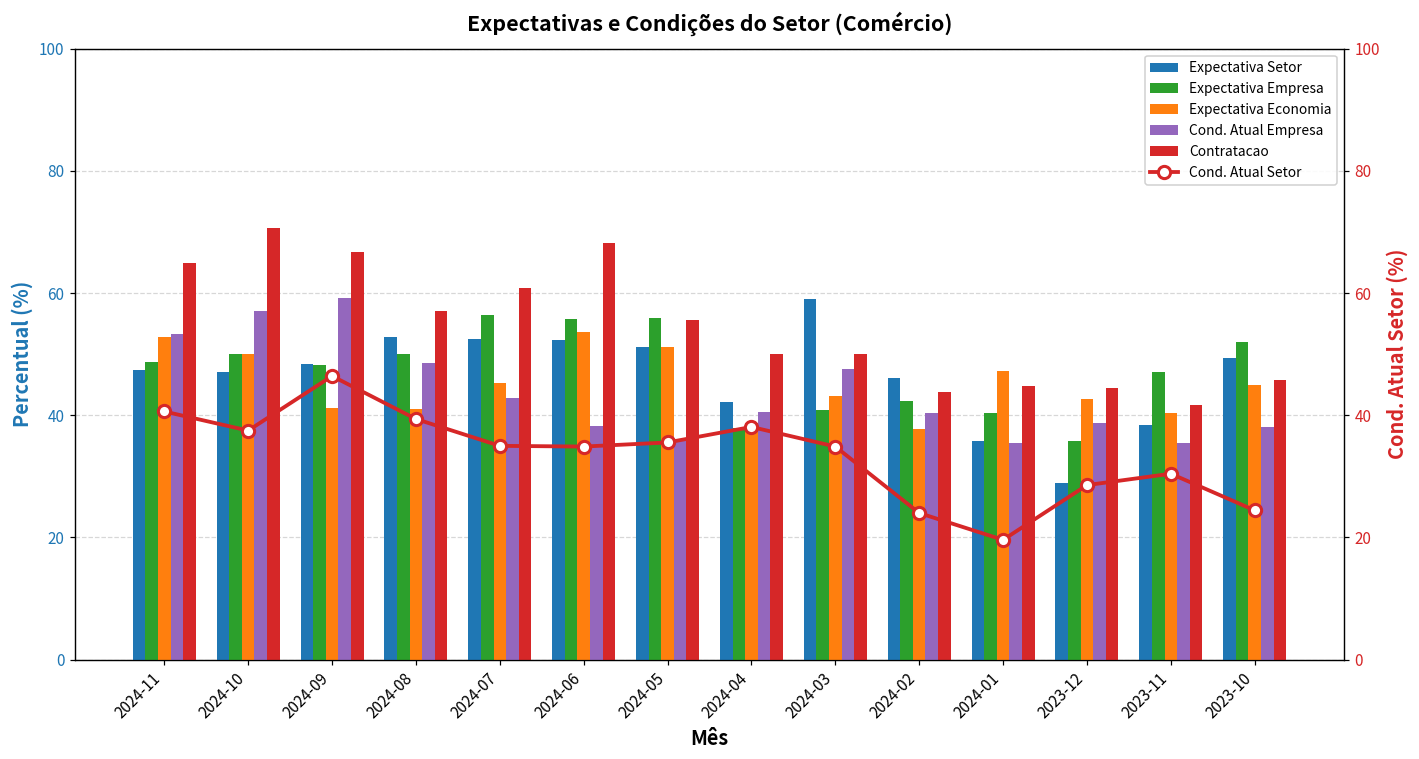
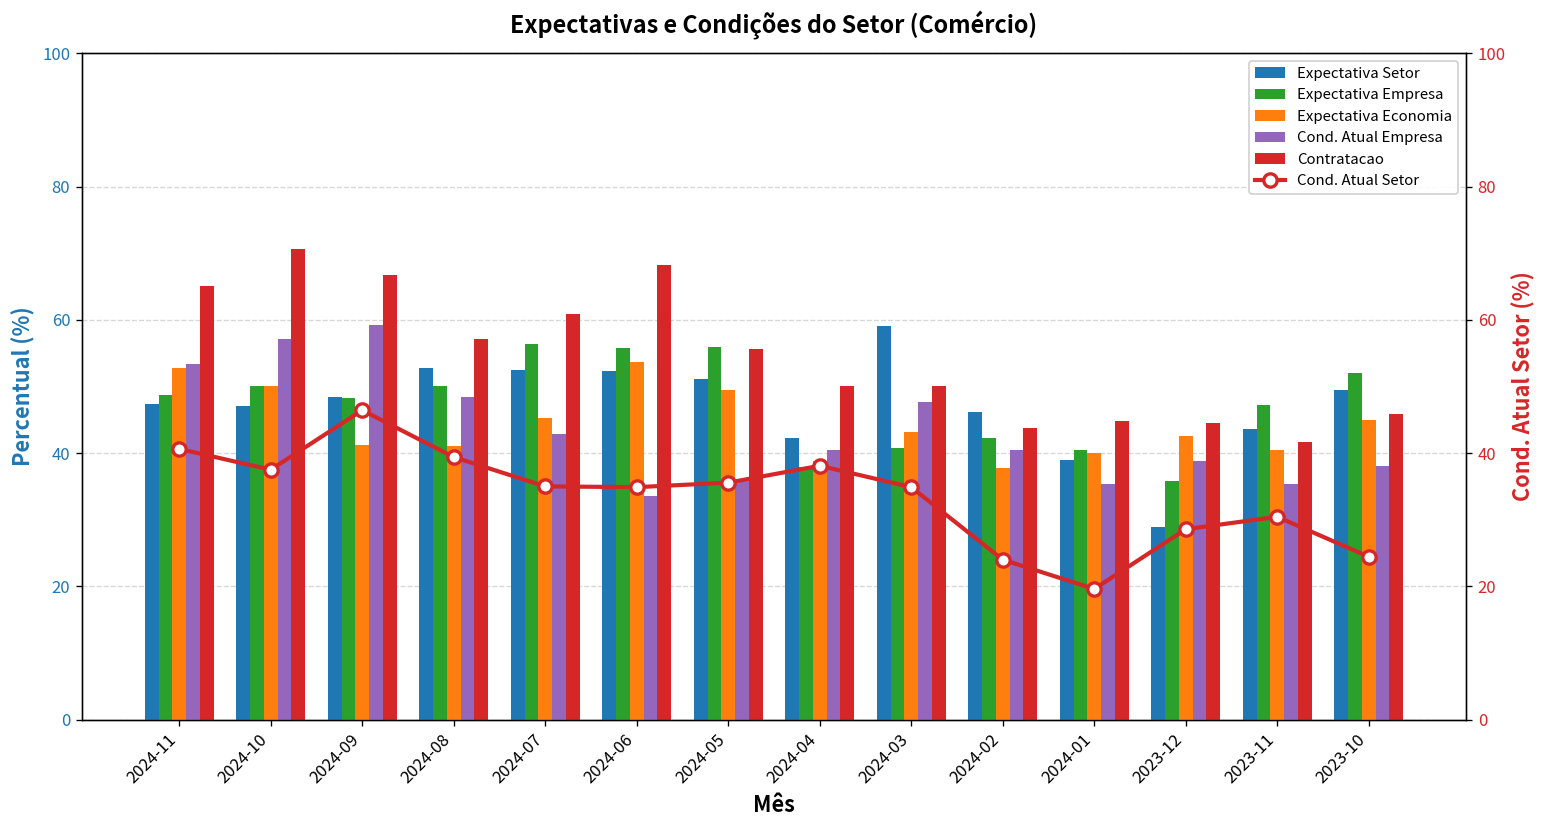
Cond. Atual Empresa, 2024-06: 38 -> 33
Expectativa Economia, 2024-05: 51 -> 50
Expectativa Setor, 2024-01: 36 -> 39
Expectativa Economia, 2024-01: 47 -> 40
Expectativa Setor, 2023-11: 38 -> 44
